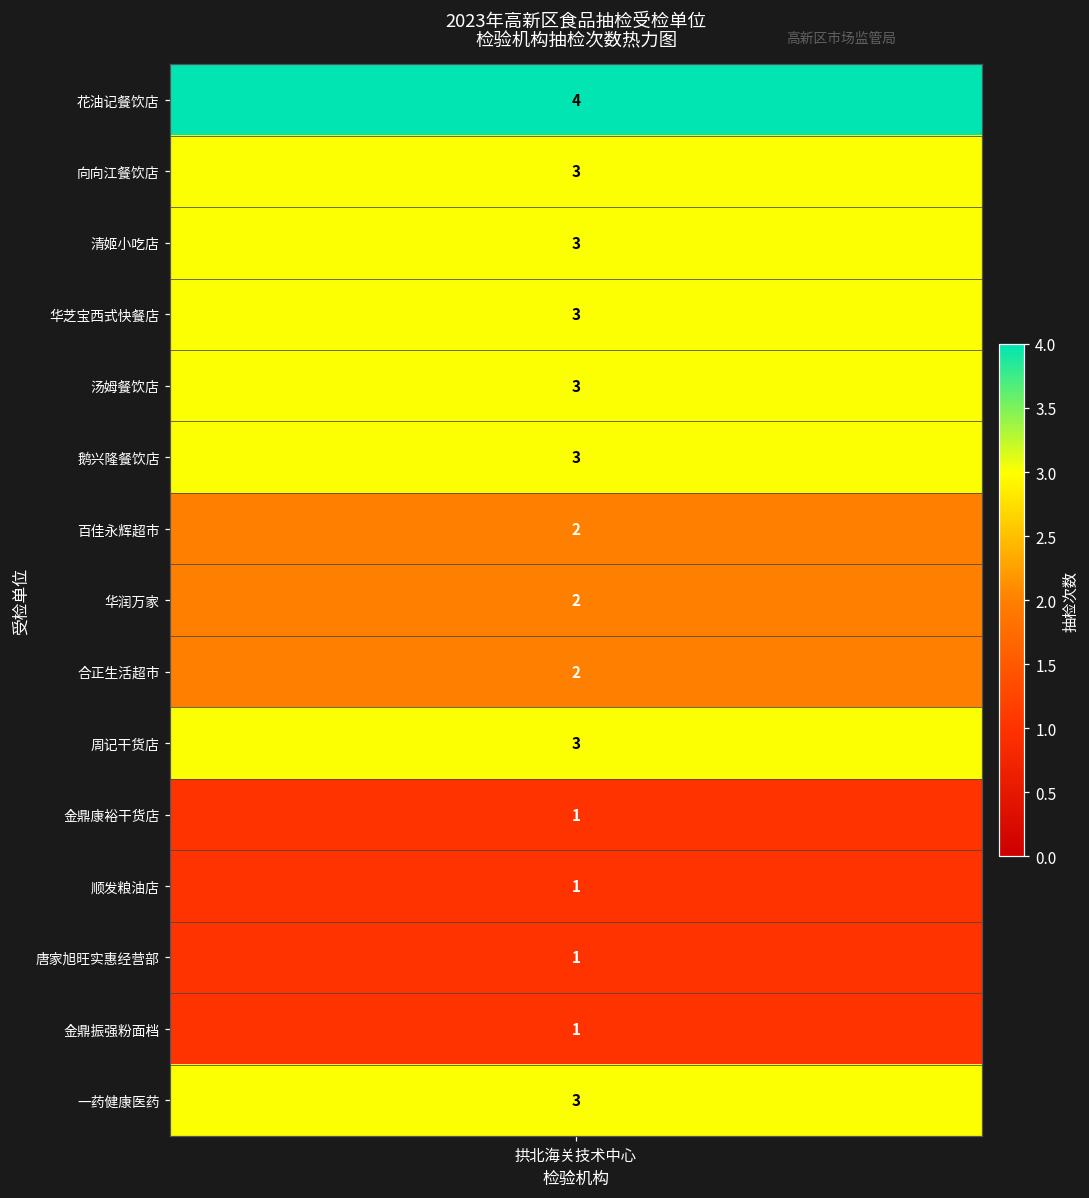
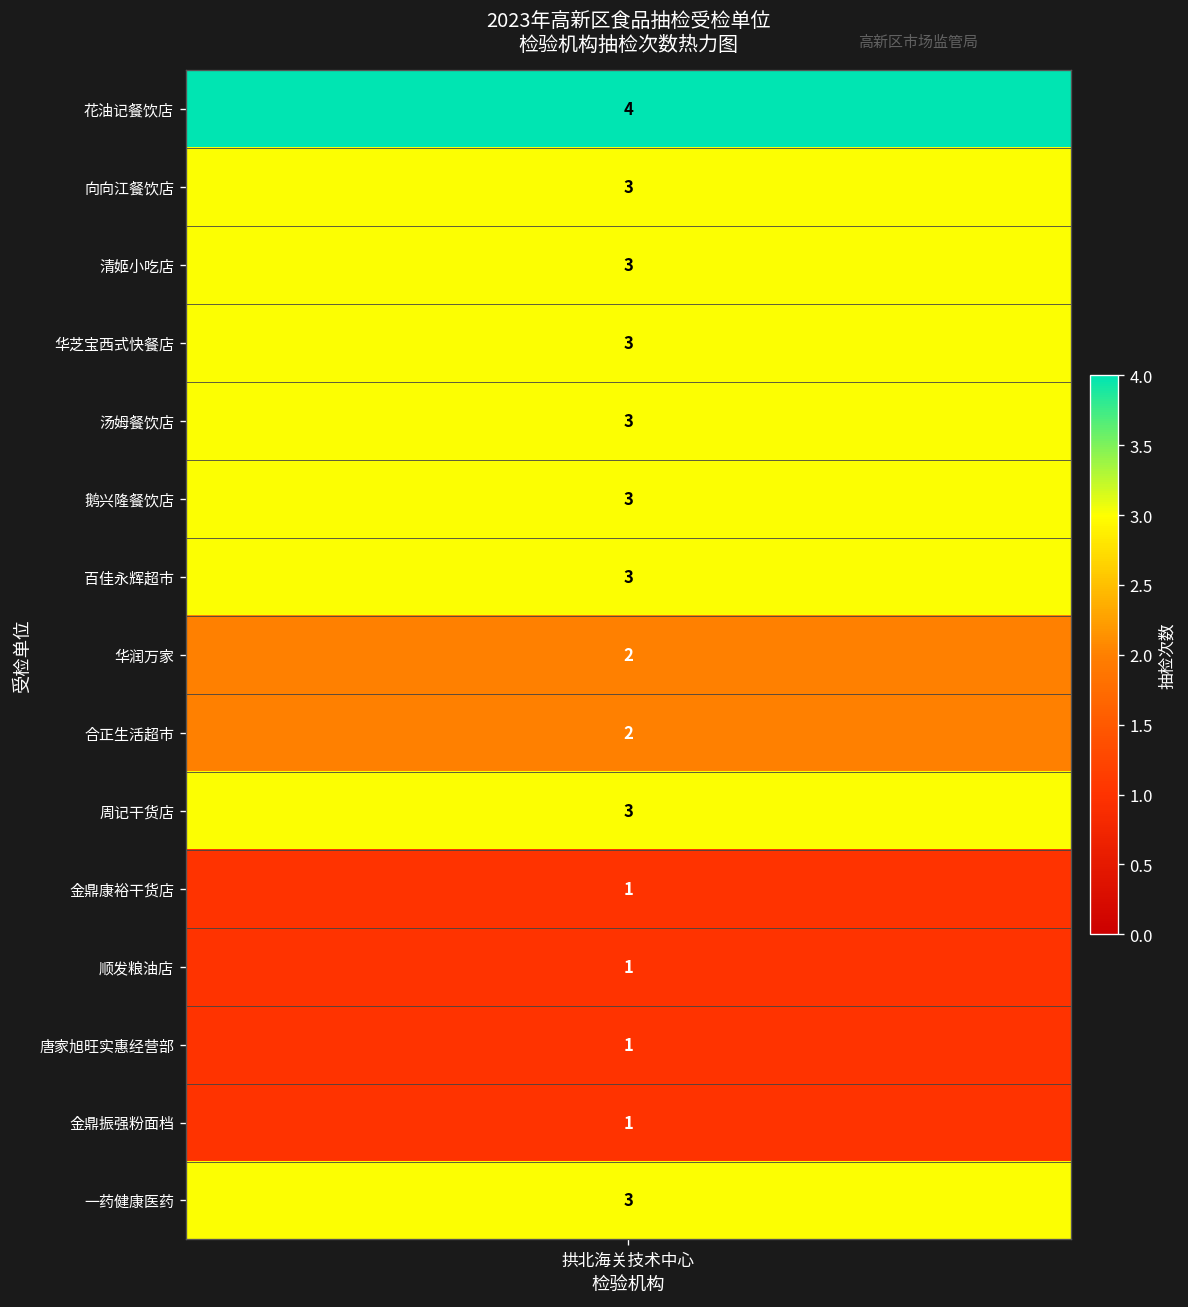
百佳永辉超市, 拱北海关技术中心: 2 -> 3
